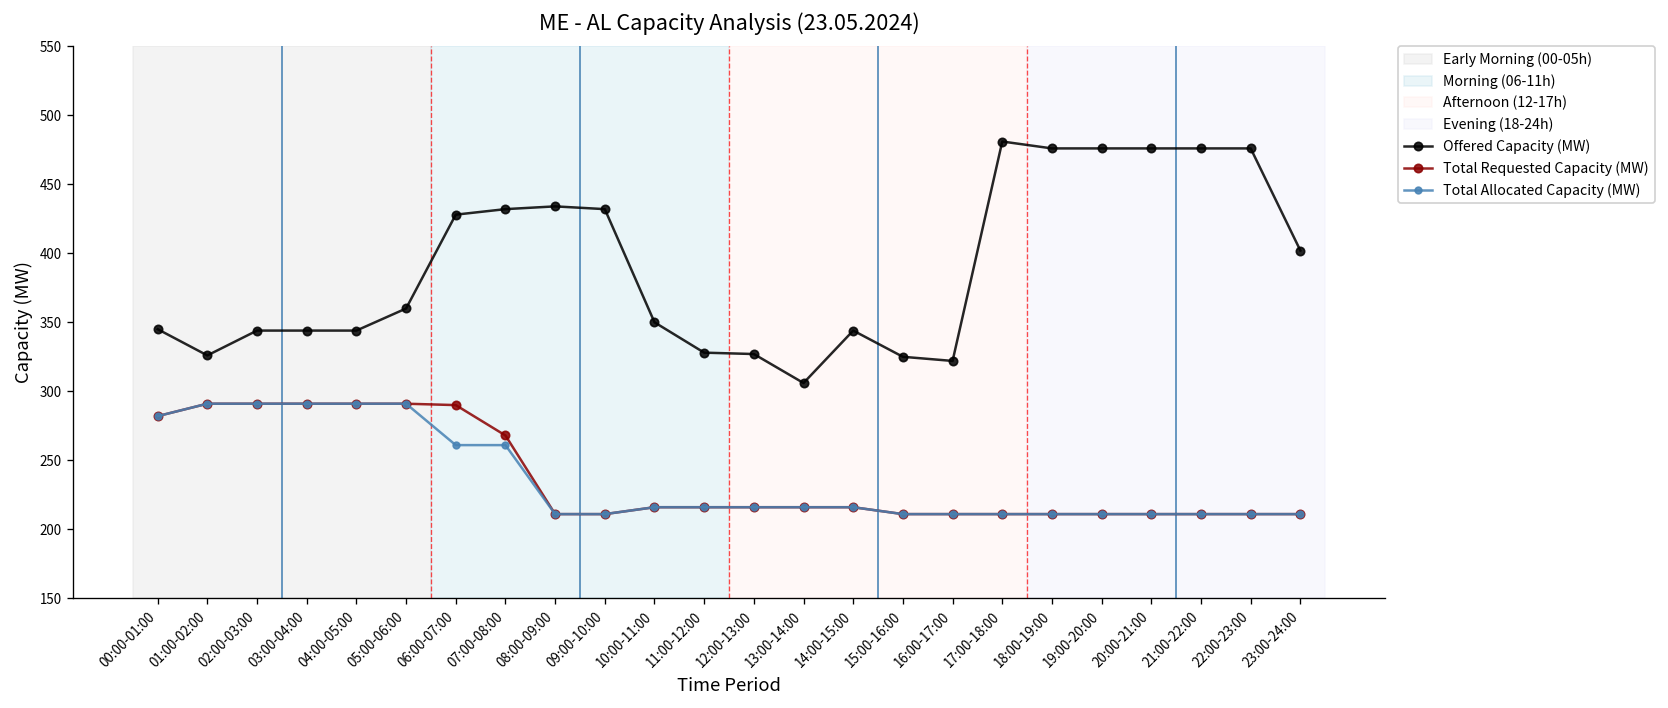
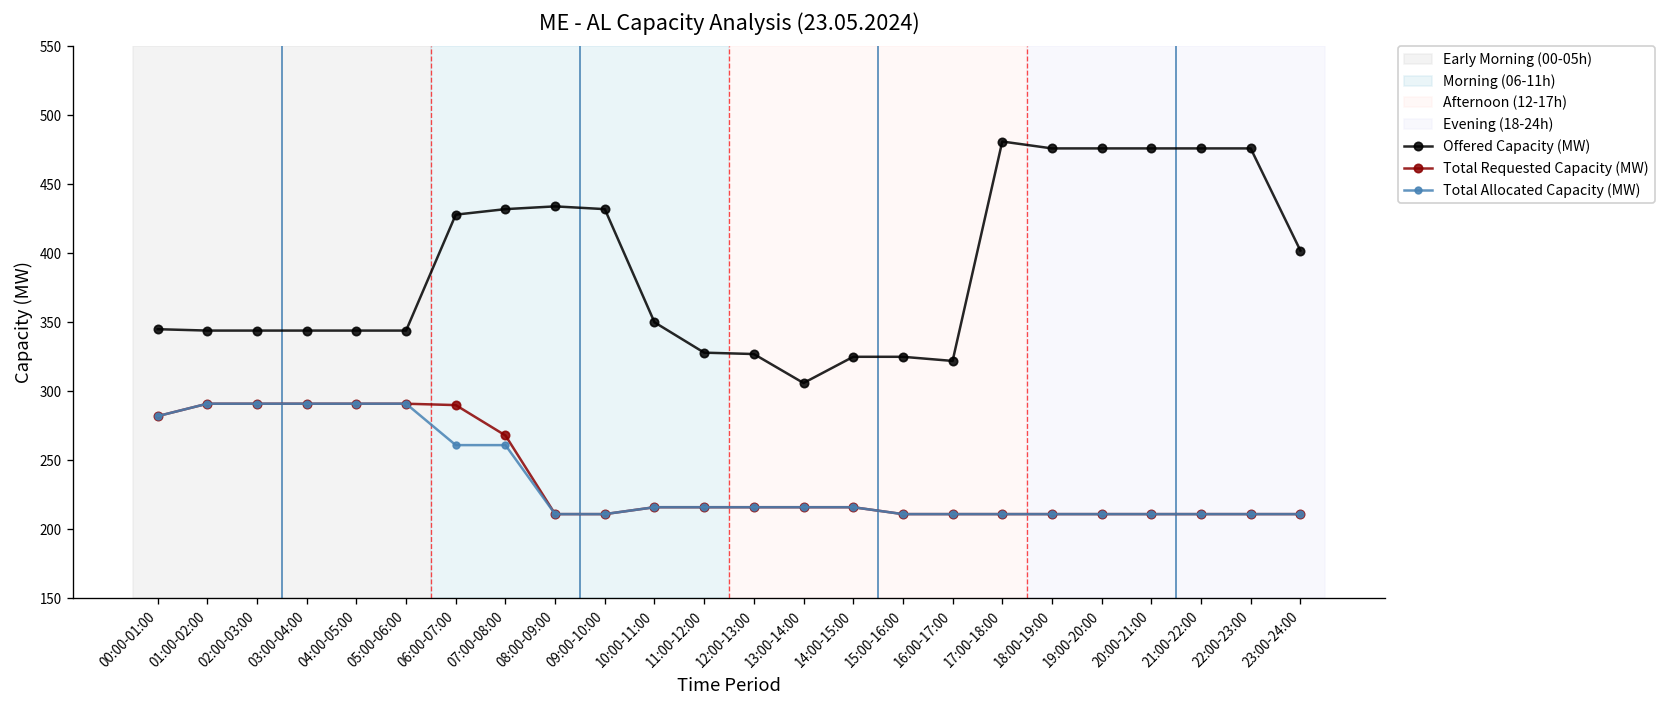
Offered Capacity (MW), 01:00-02:00: 326 -> 344
Offered Capacity (MW), 05:00-06:00: 360 -> 344
Offered Capacity (MW), 14:00-15:00: 344 -> 325
